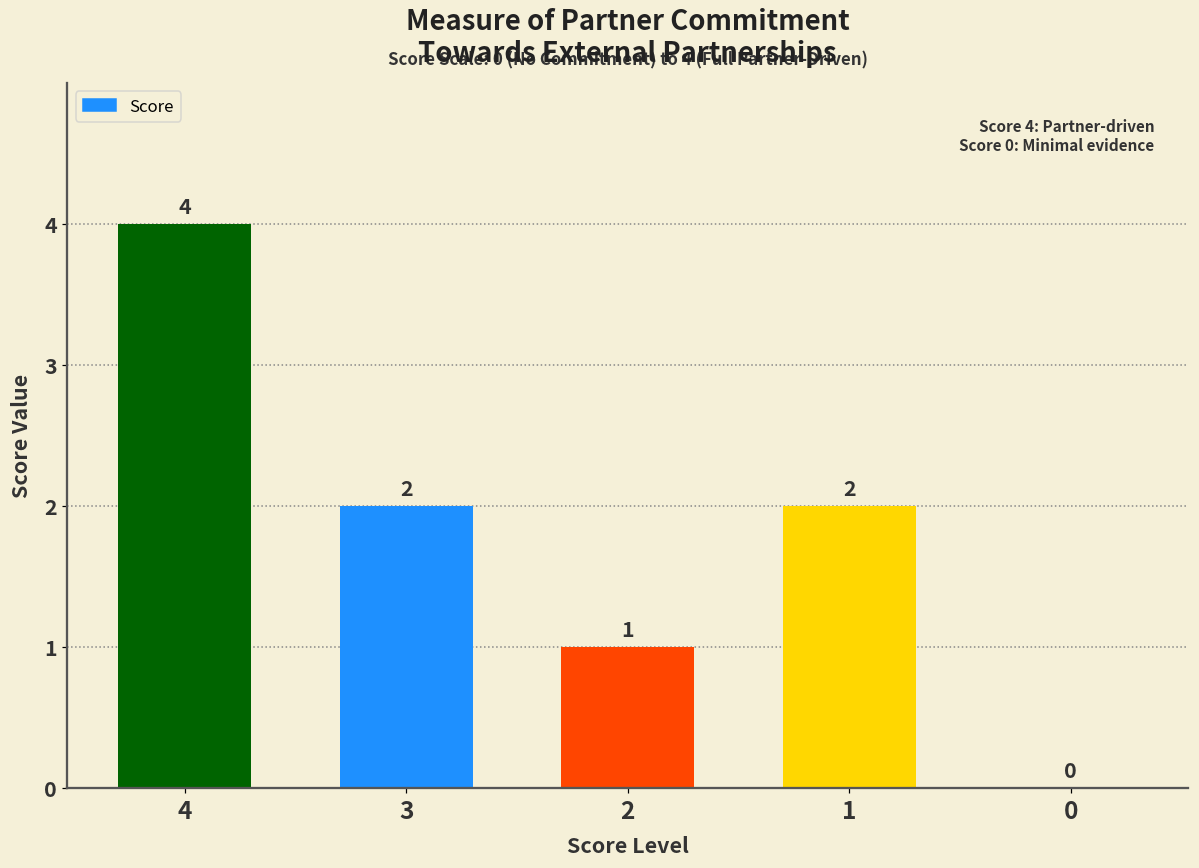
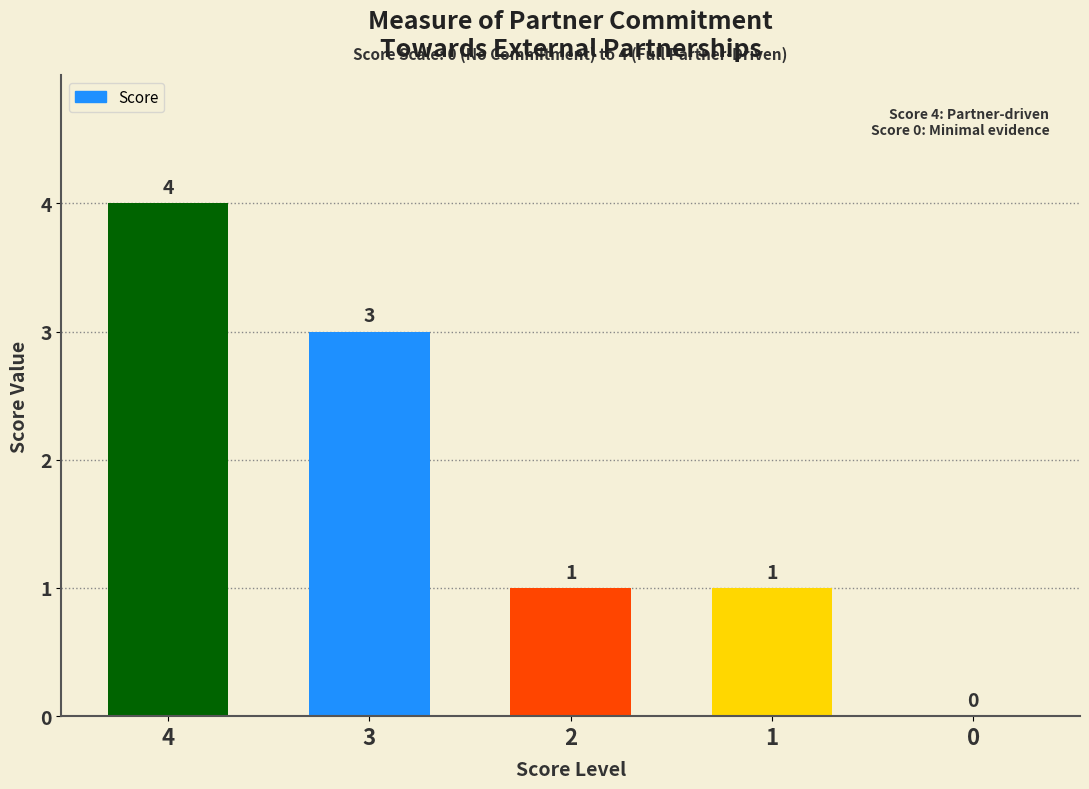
3: 2 -> 3
1: 2 -> 1
